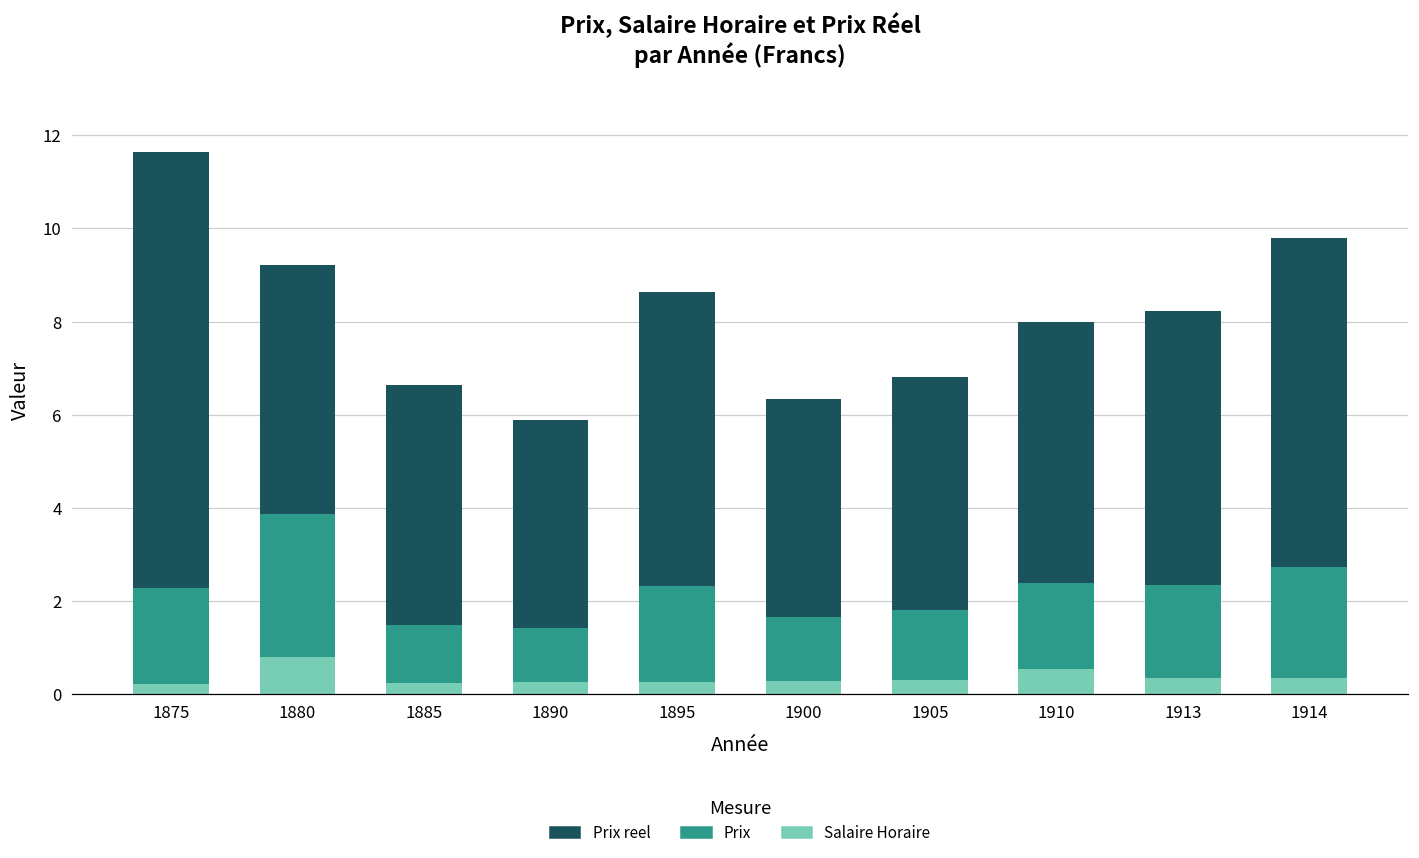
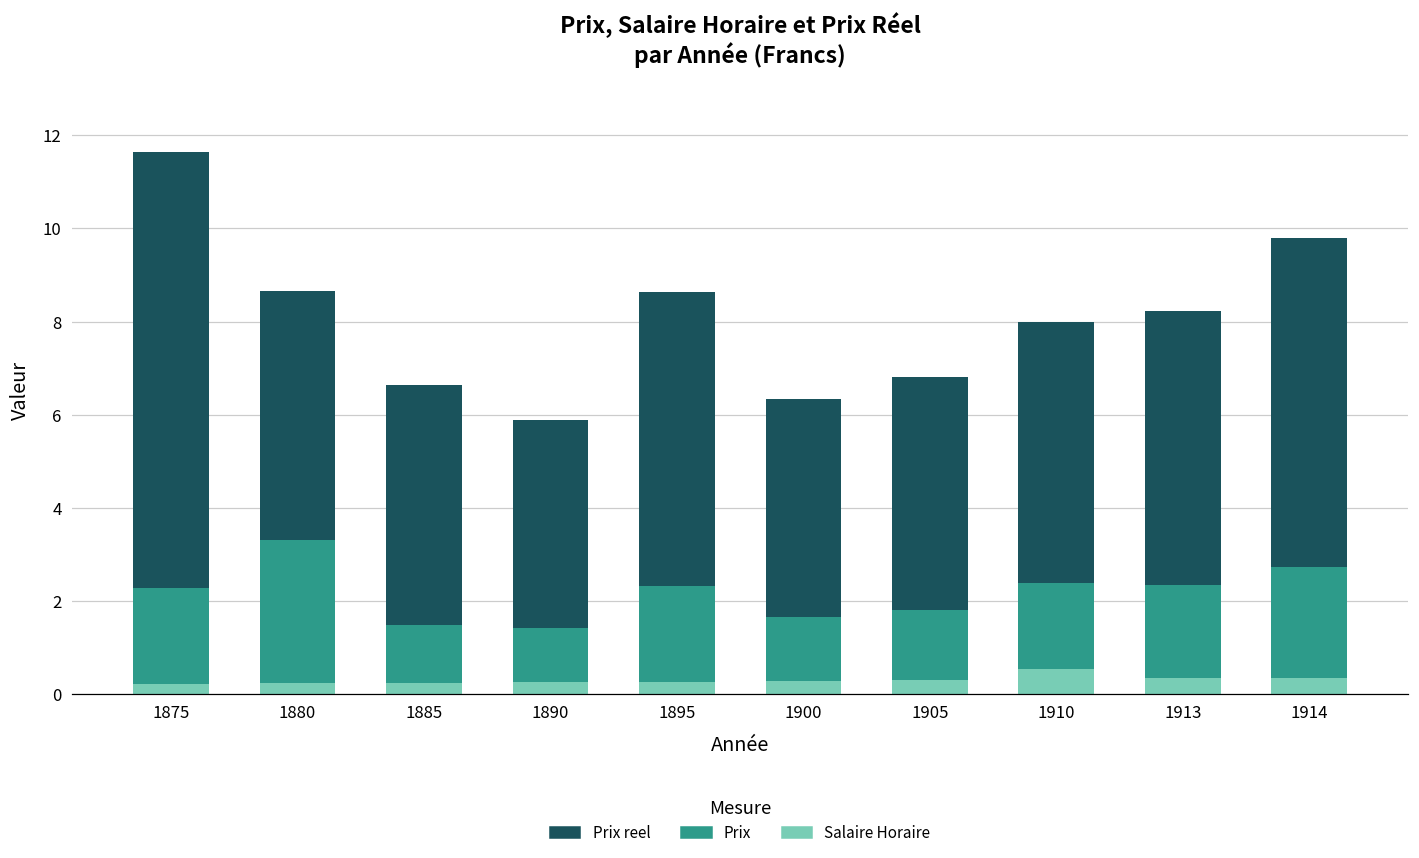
Salaire Horaire, 1880: 0.8 -> 0.2
